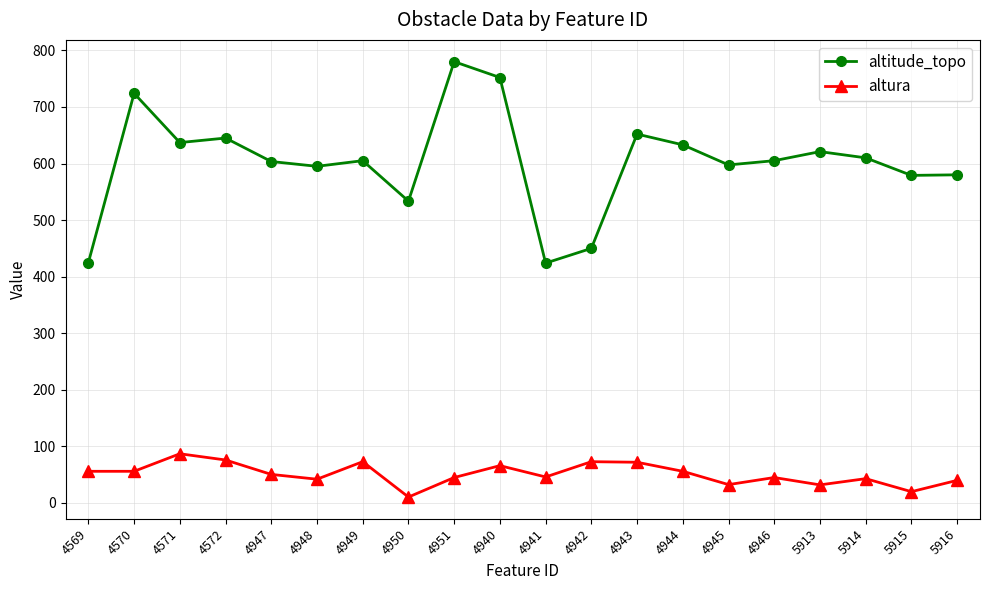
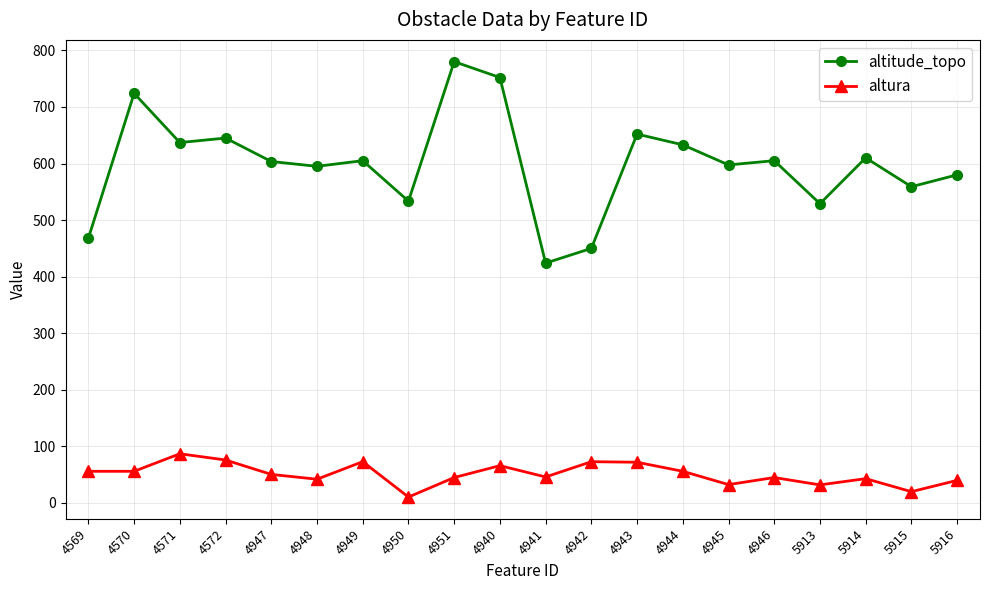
altitude_topo, 4569: 430 -> 470
altitude_topo, 5913: 620 -> 530
altitude_topo, 5915: 580 -> 560
